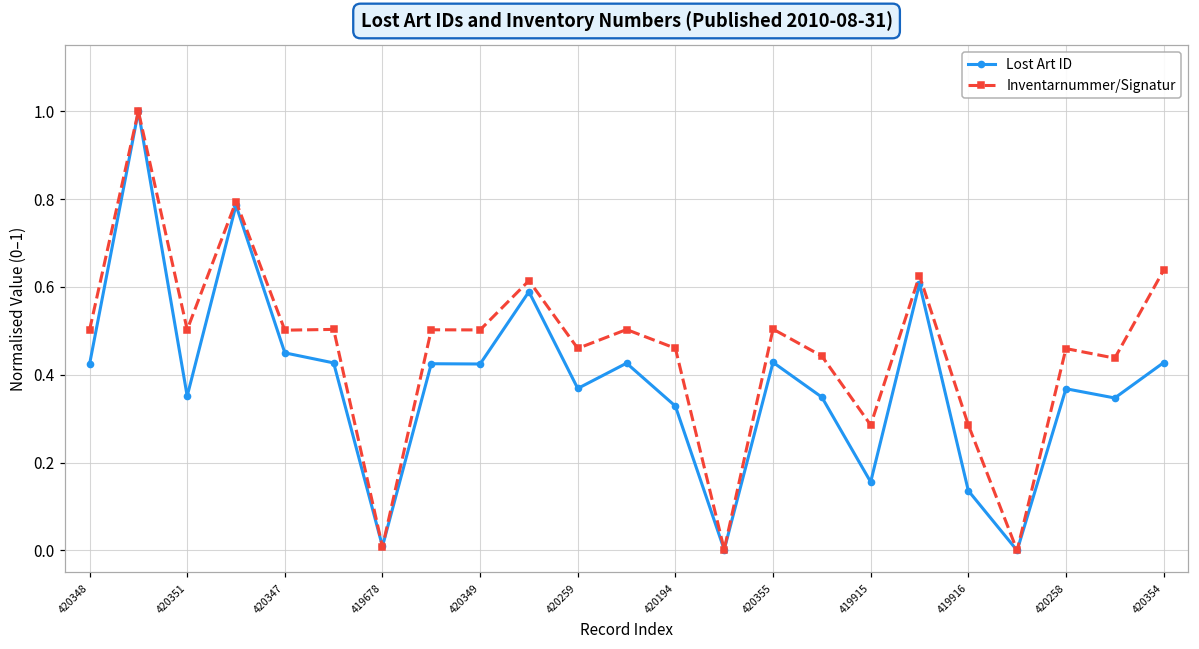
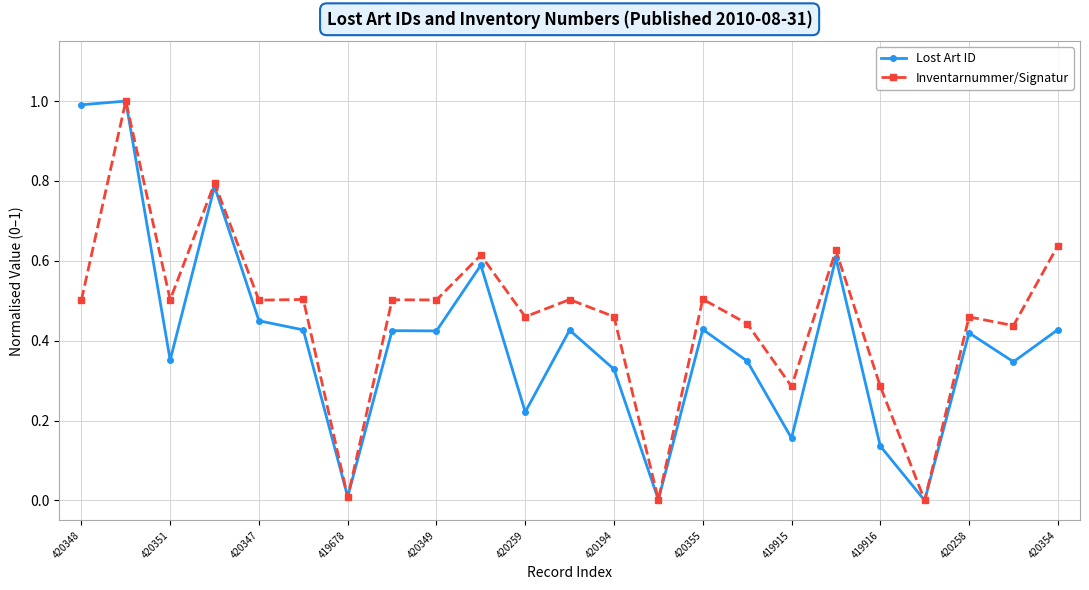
Lost Art ID, 420348: 0.42 -> 0.99
Lost Art ID, 420259: 0.37 -> 0.22
Lost Art ID, 420258: 0.37 -> 0.42
